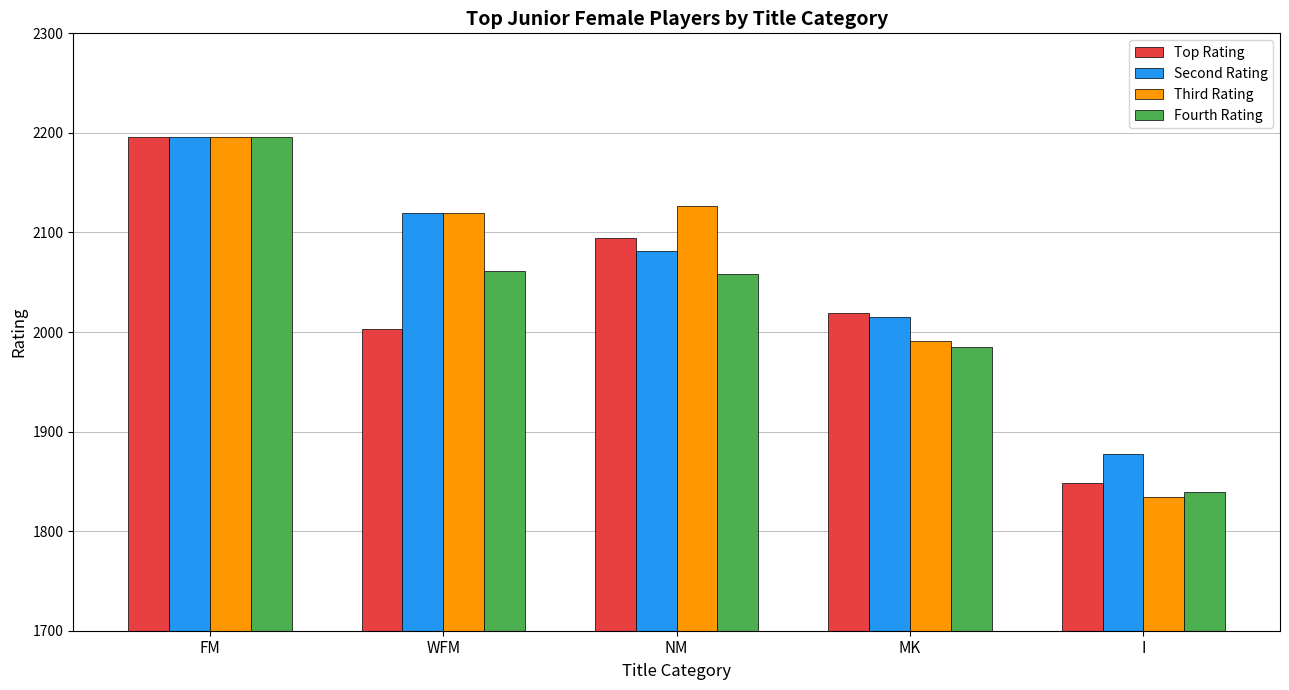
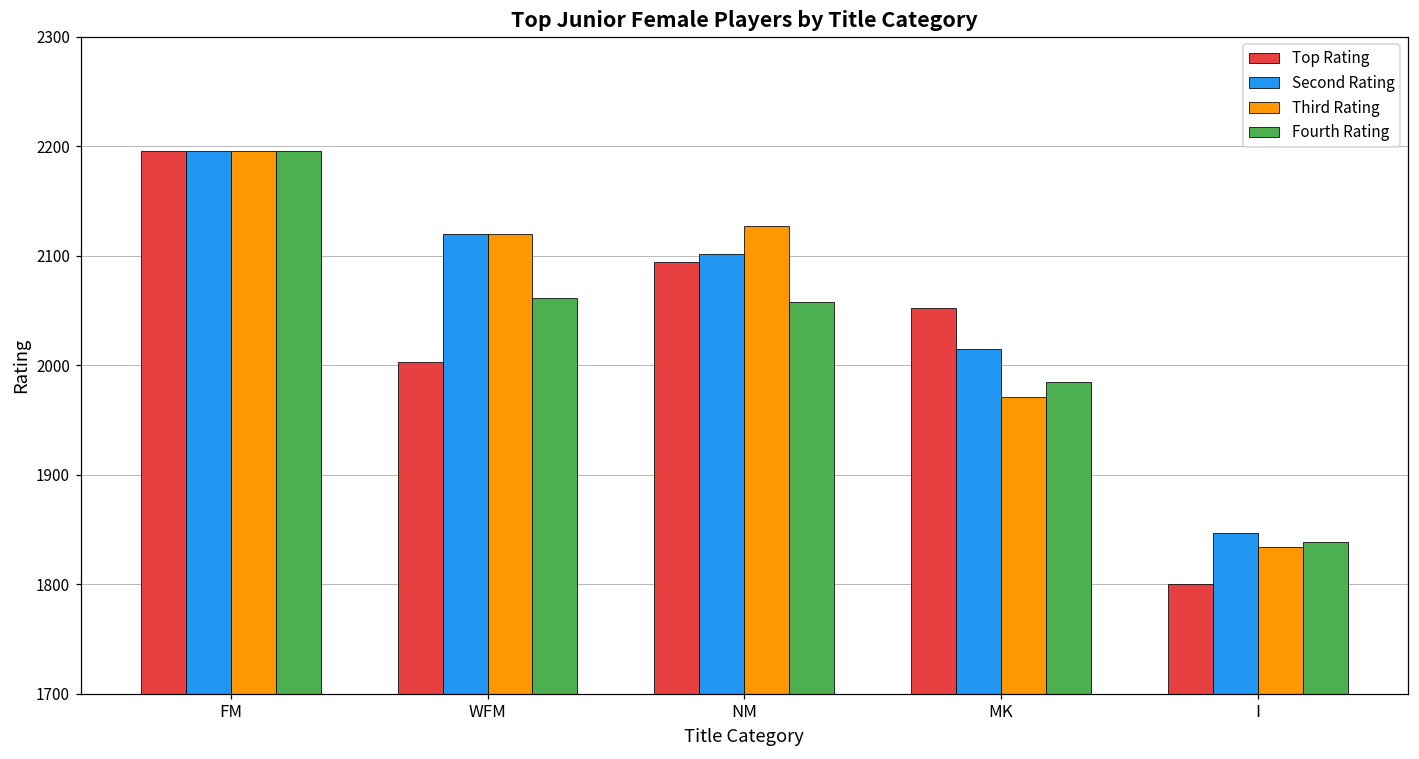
Second Rating, NM: 2080 -> 2100
Top Rating, MK: 2020 -> 2050
Third Rating, MK: 1990 -> 1970
Top Rating, I: 1850 -> 1800
Second Rating, I: 1880 -> 1850
